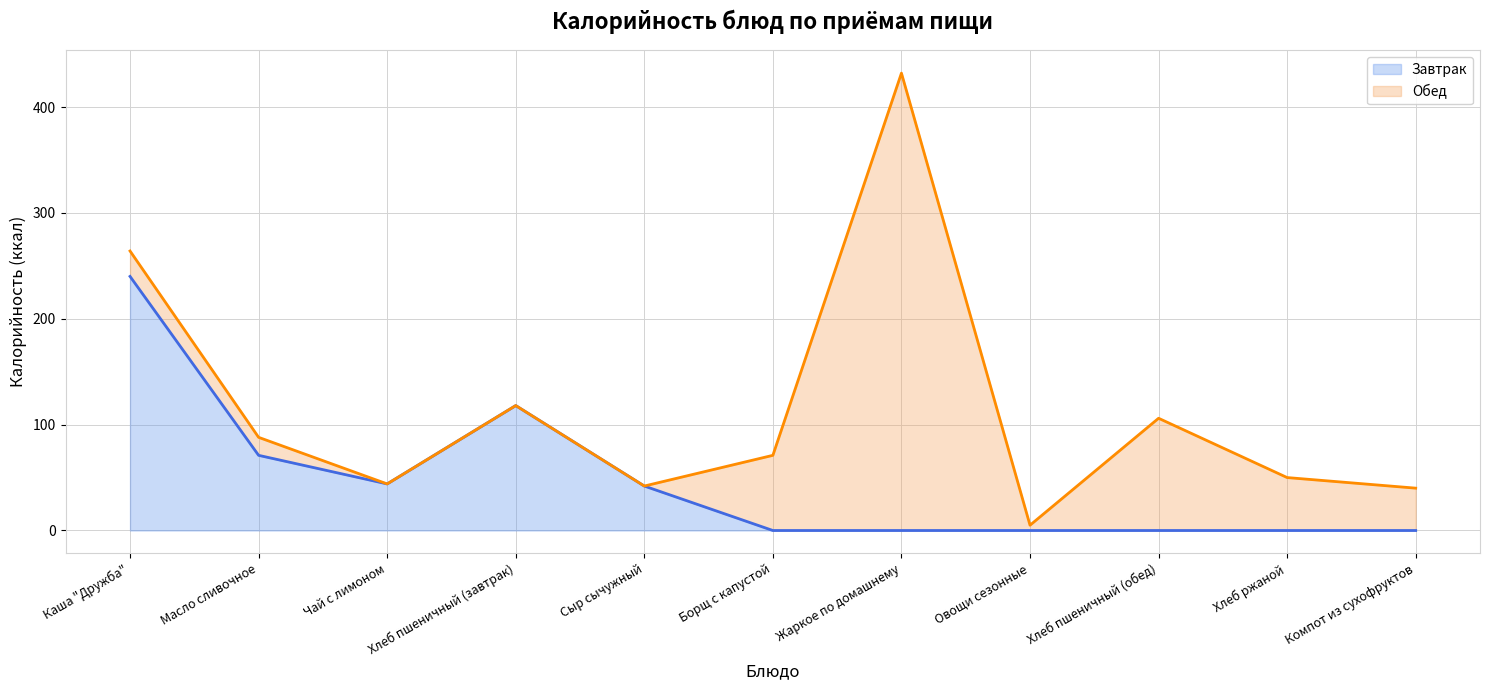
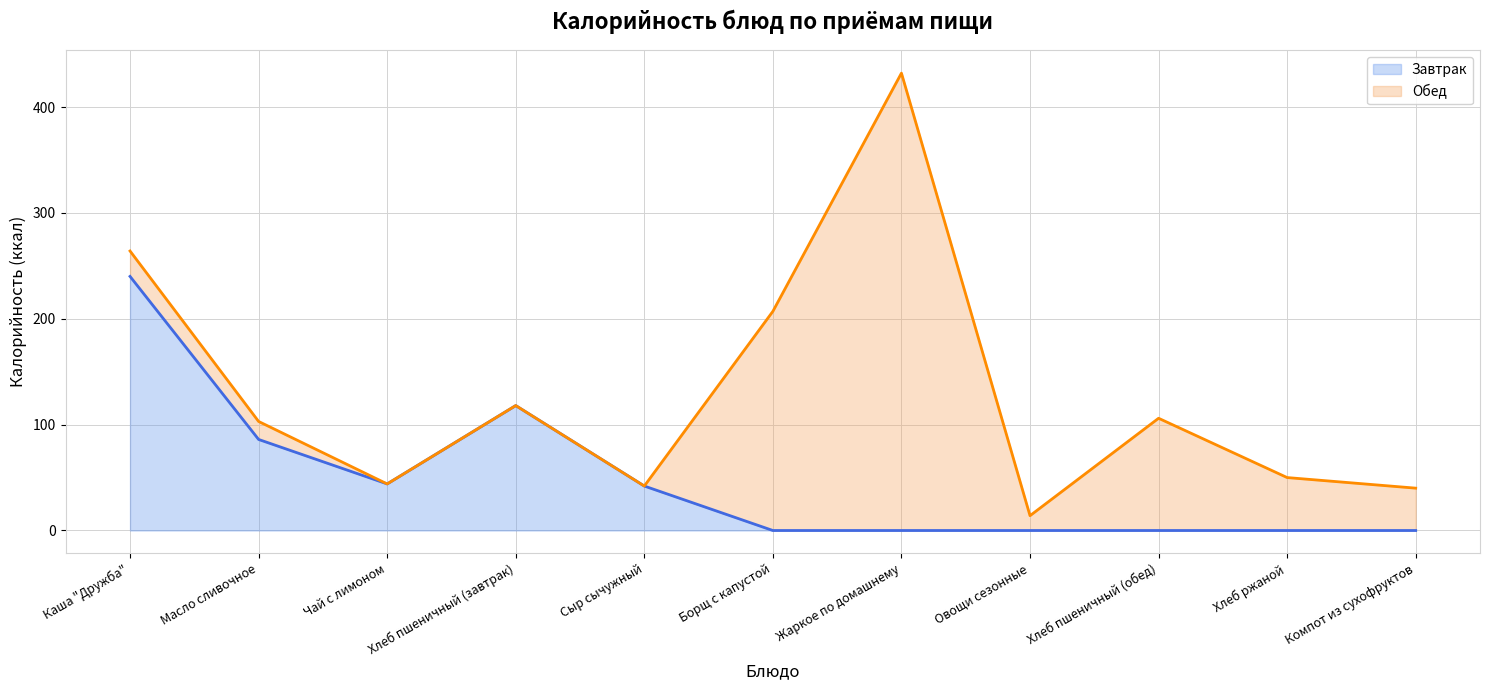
Завтрак, Масло сливочное: 71 -> 86
Обед, Борщ с капустой: 71 -> 207
Обед, Овощи сезонные: 5 -> 14
